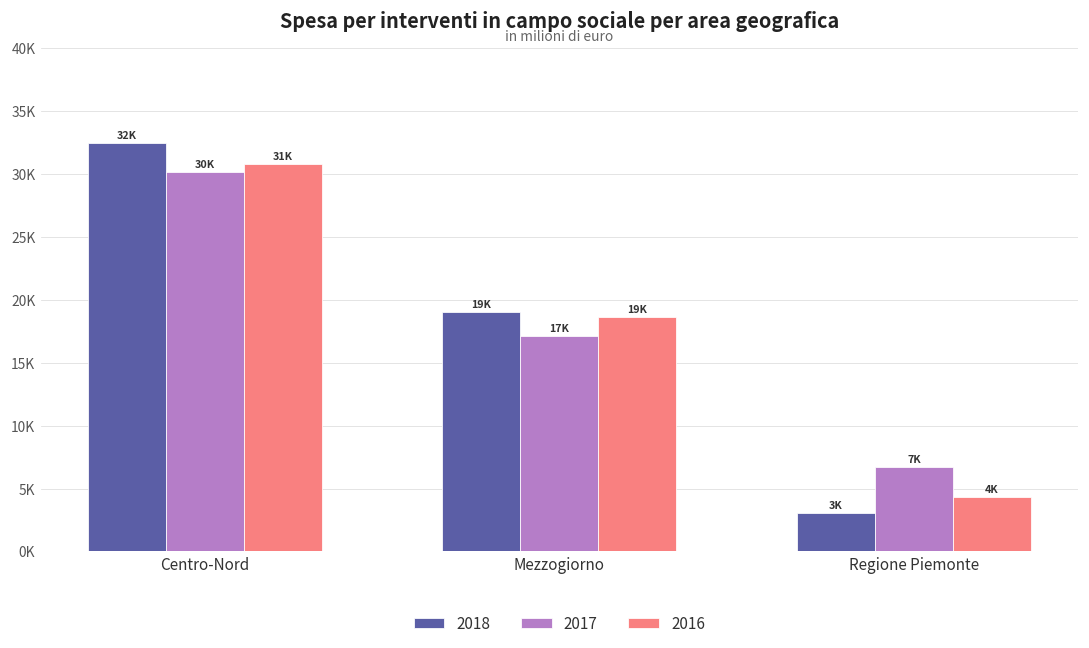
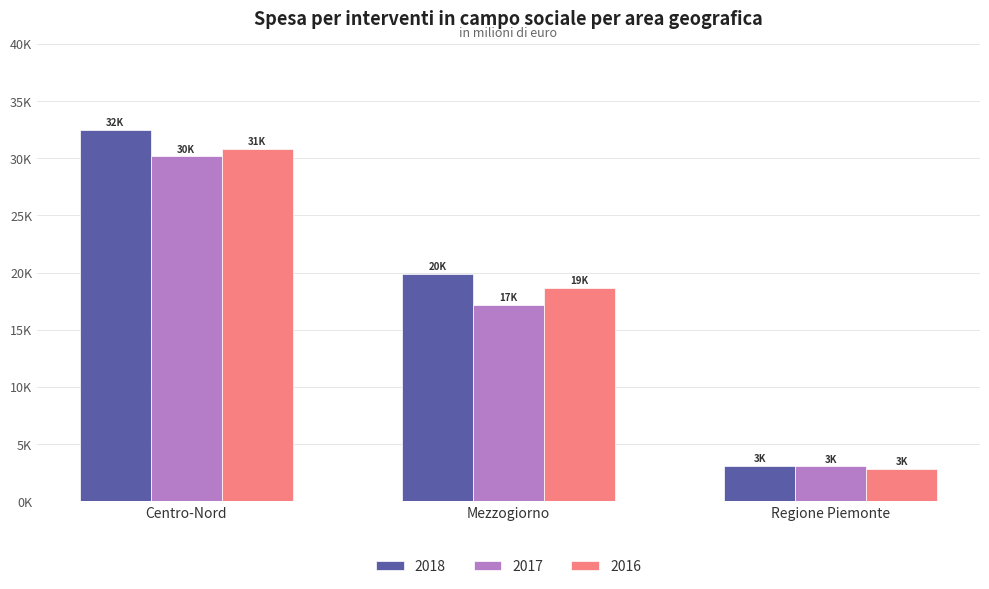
2018, Mezzogiorno: 19K -> 20K
2017, Regione Piemonte: 7K -> 3K
2016, Regione Piemonte: 4K -> 3K
